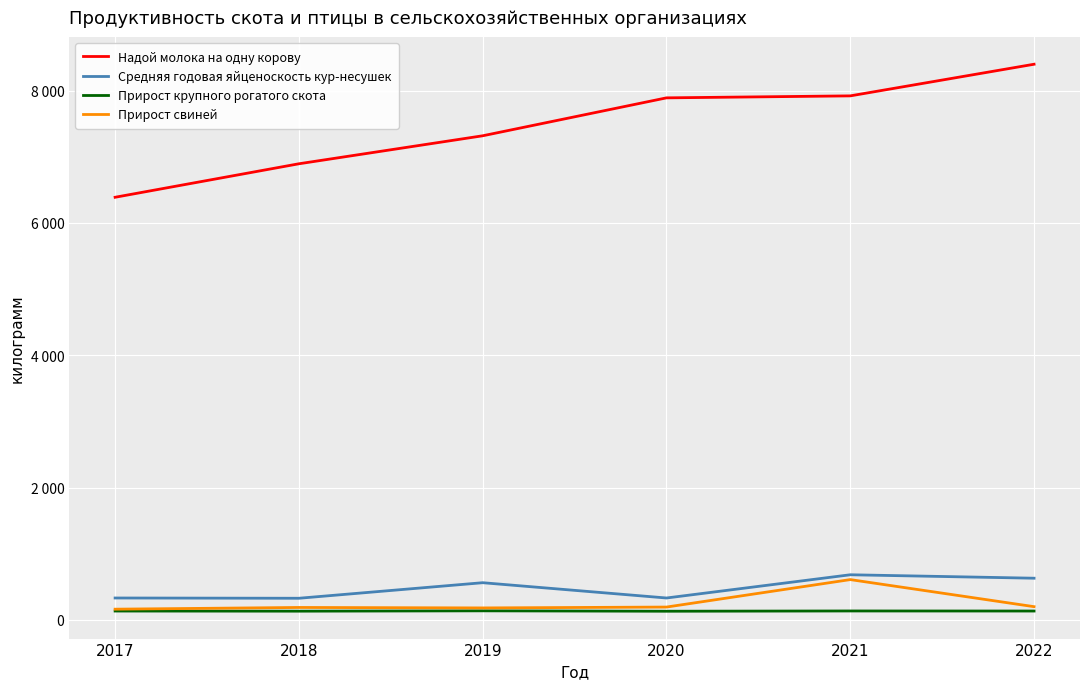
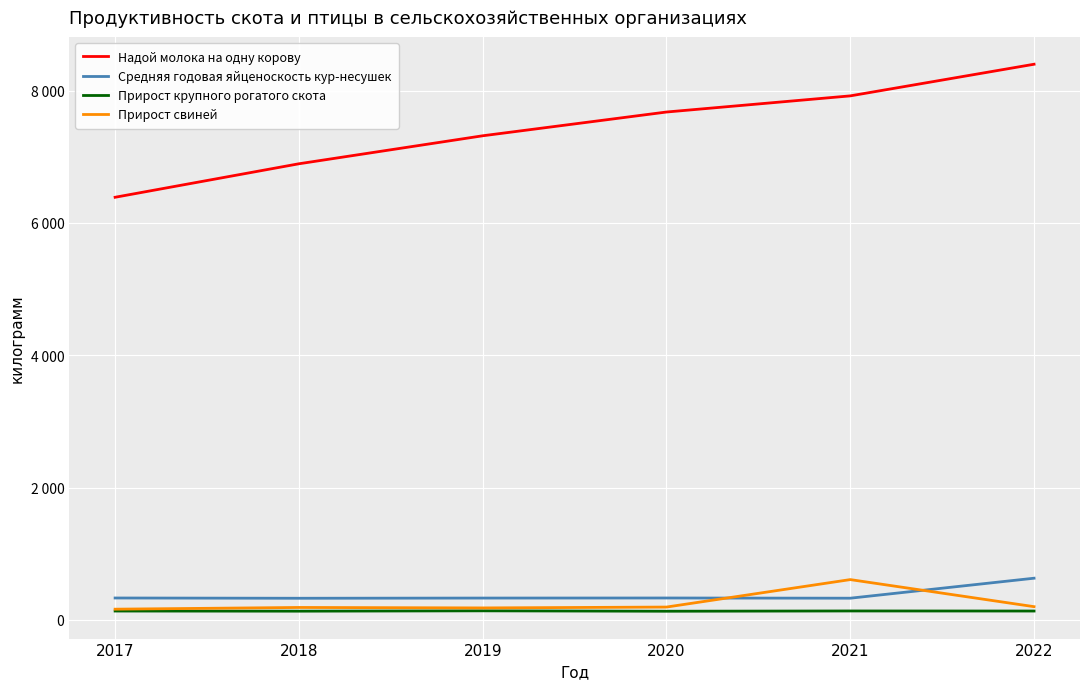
Средняя годовая яйценоскость кур-несушек, 2019: 600 -> 300
Надой молока на одну корову, 2020: 7900 -> 7700
Средняя годовая яйценоскость кур-несушек, 2021: 700 -> 300
